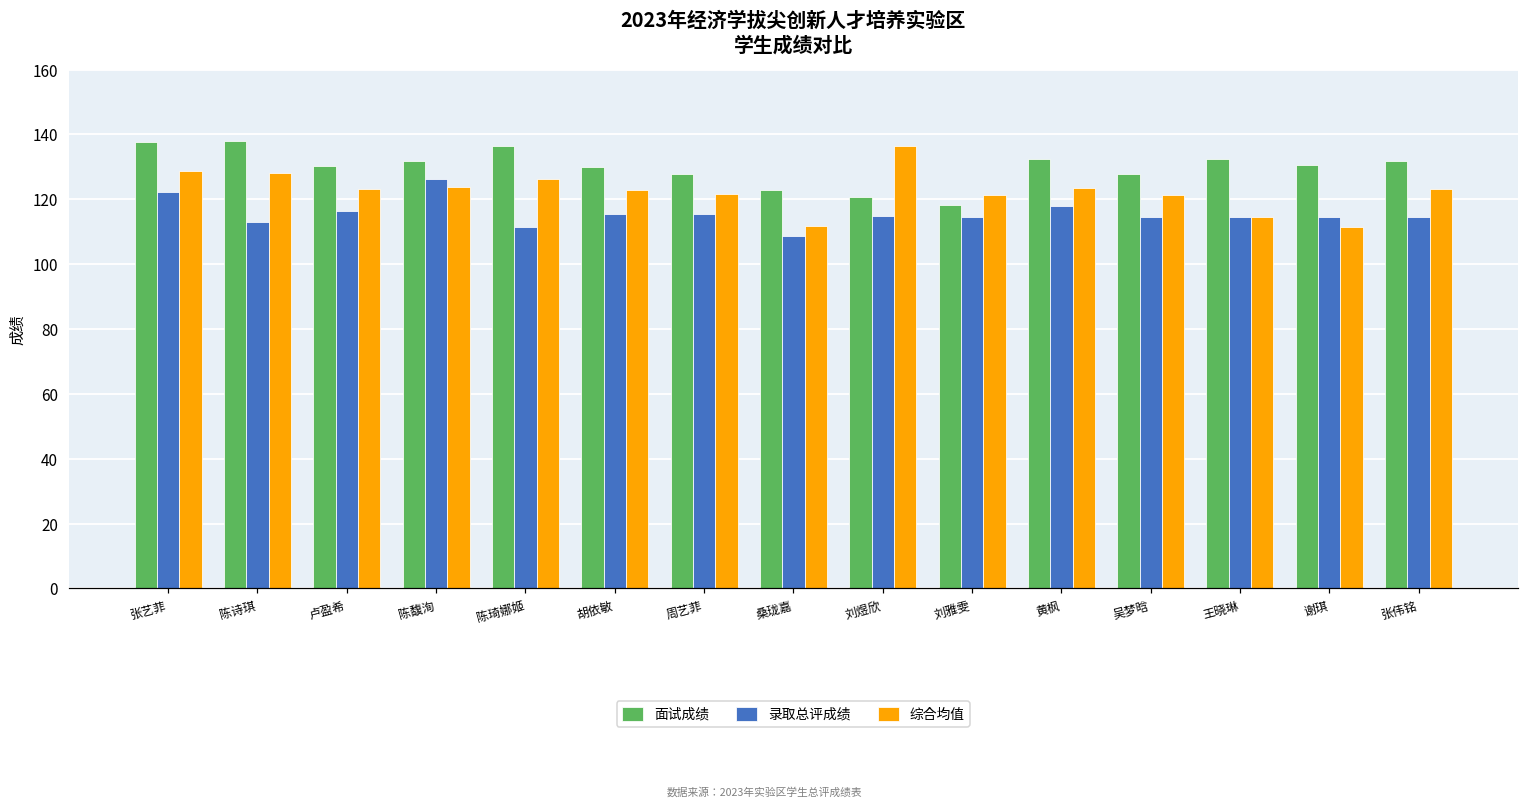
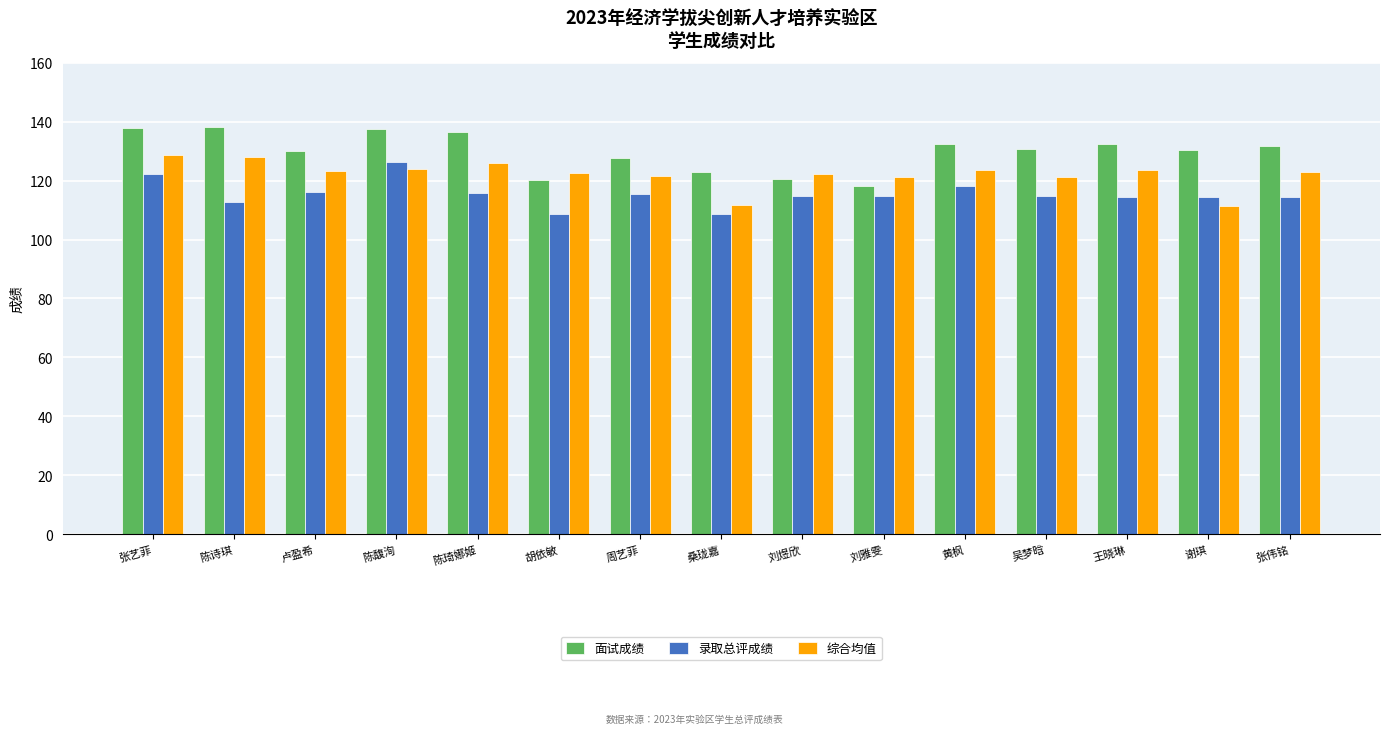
面试成绩, 陈馥洵: 132 -> 137
录取总评成绩, 陈琦娜姬: 111 -> 116
面试成绩, 胡依敏: 130 -> 120
录取总评成绩, 胡依敏: 116 -> 109
综合均值, 刘煜欣: 136 -> 122
面试成绩, 吴梦晗: 128 -> 131
综合均值, 王晓琳: 114 -> 123
